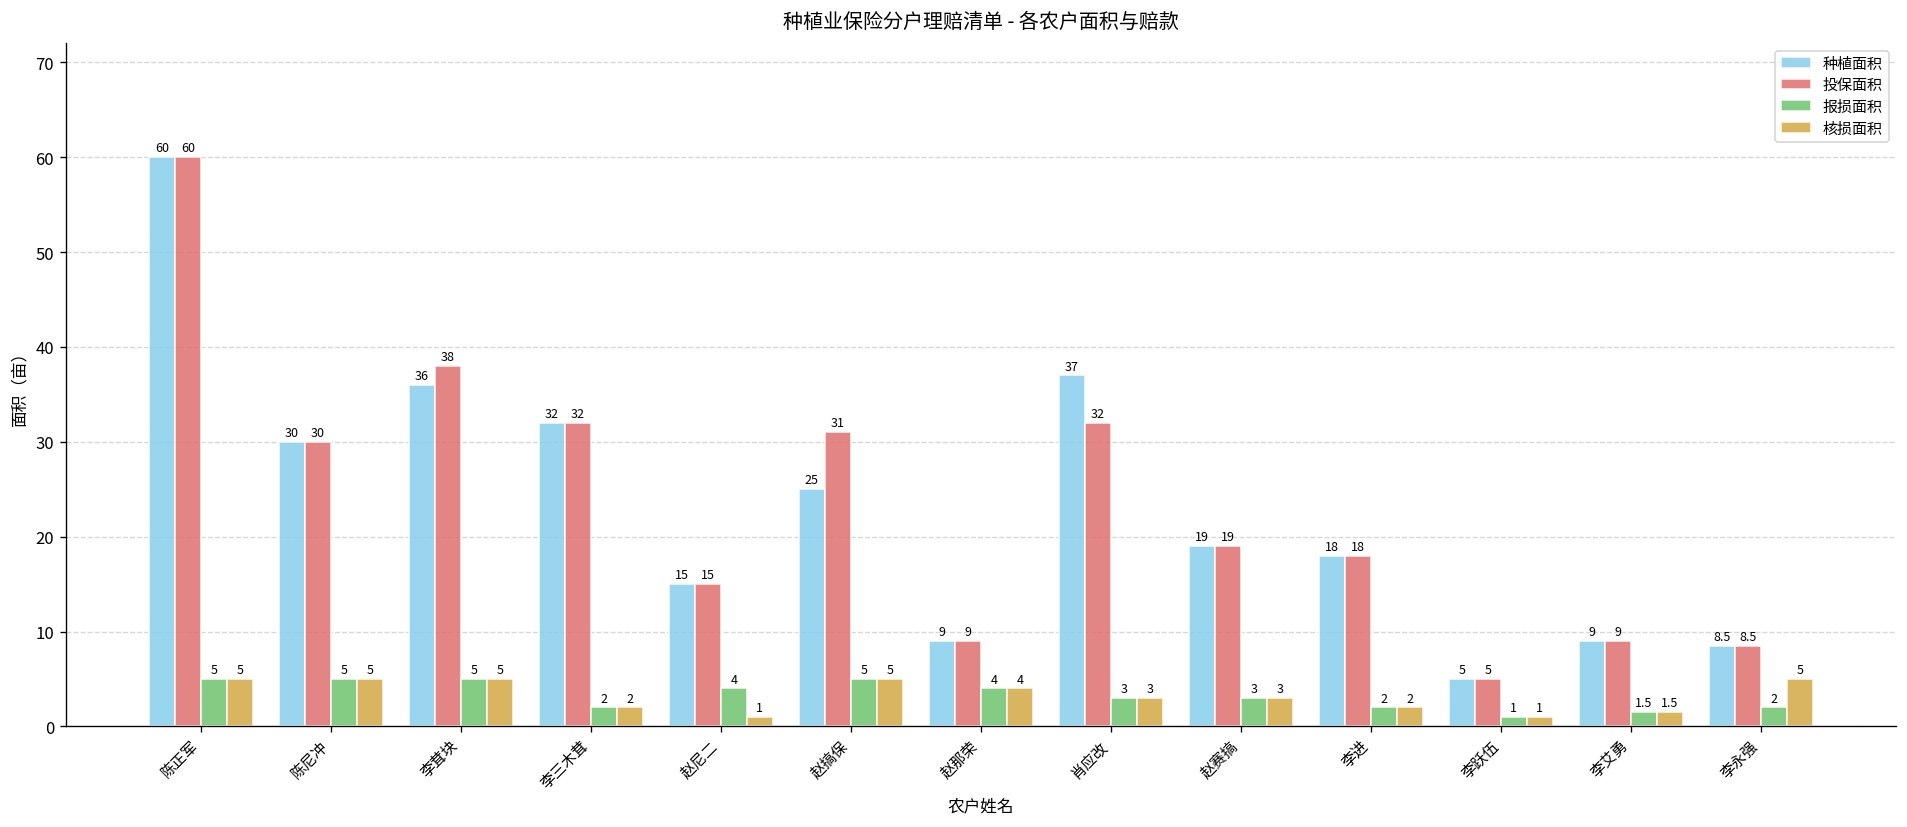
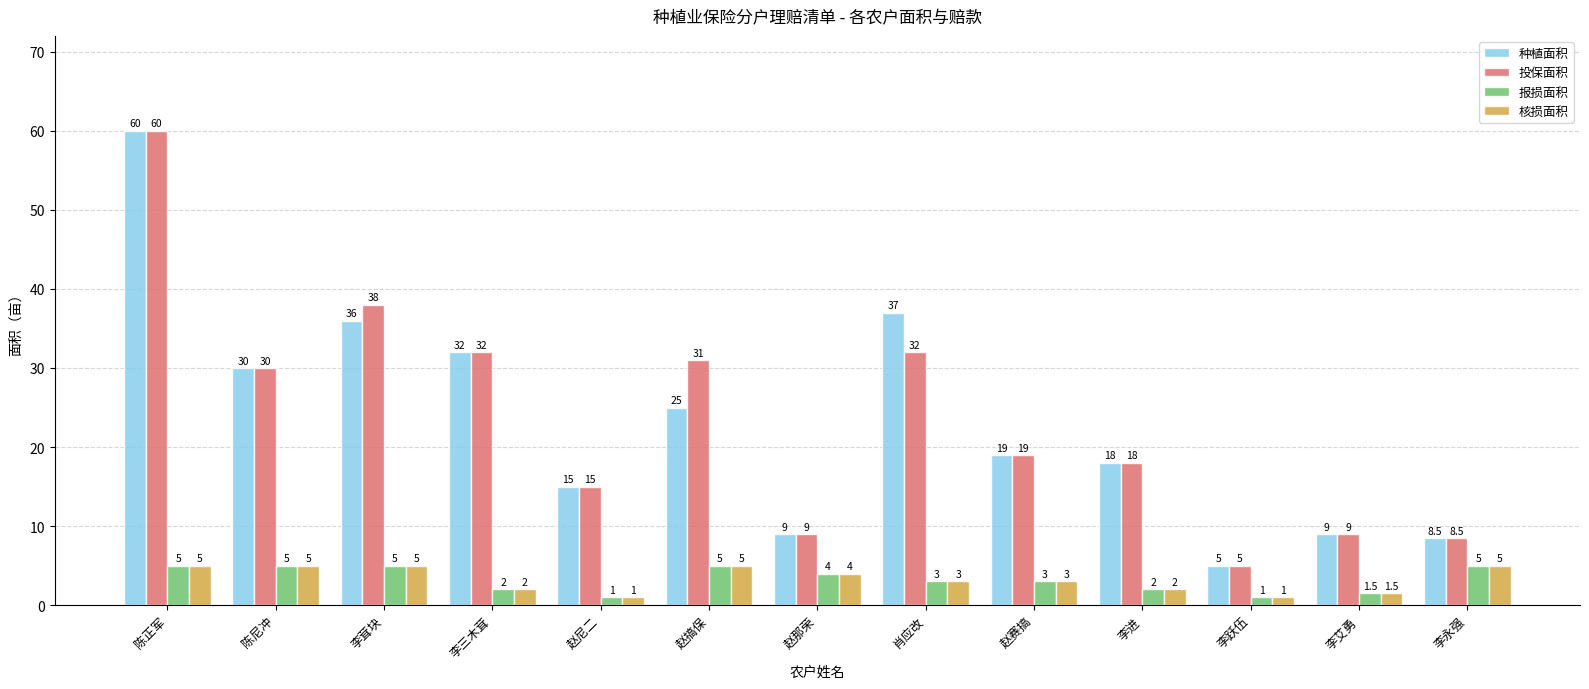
报损面积, 赵尼二: 4 -> 1
报损面积, 李永强: 2 -> 5
